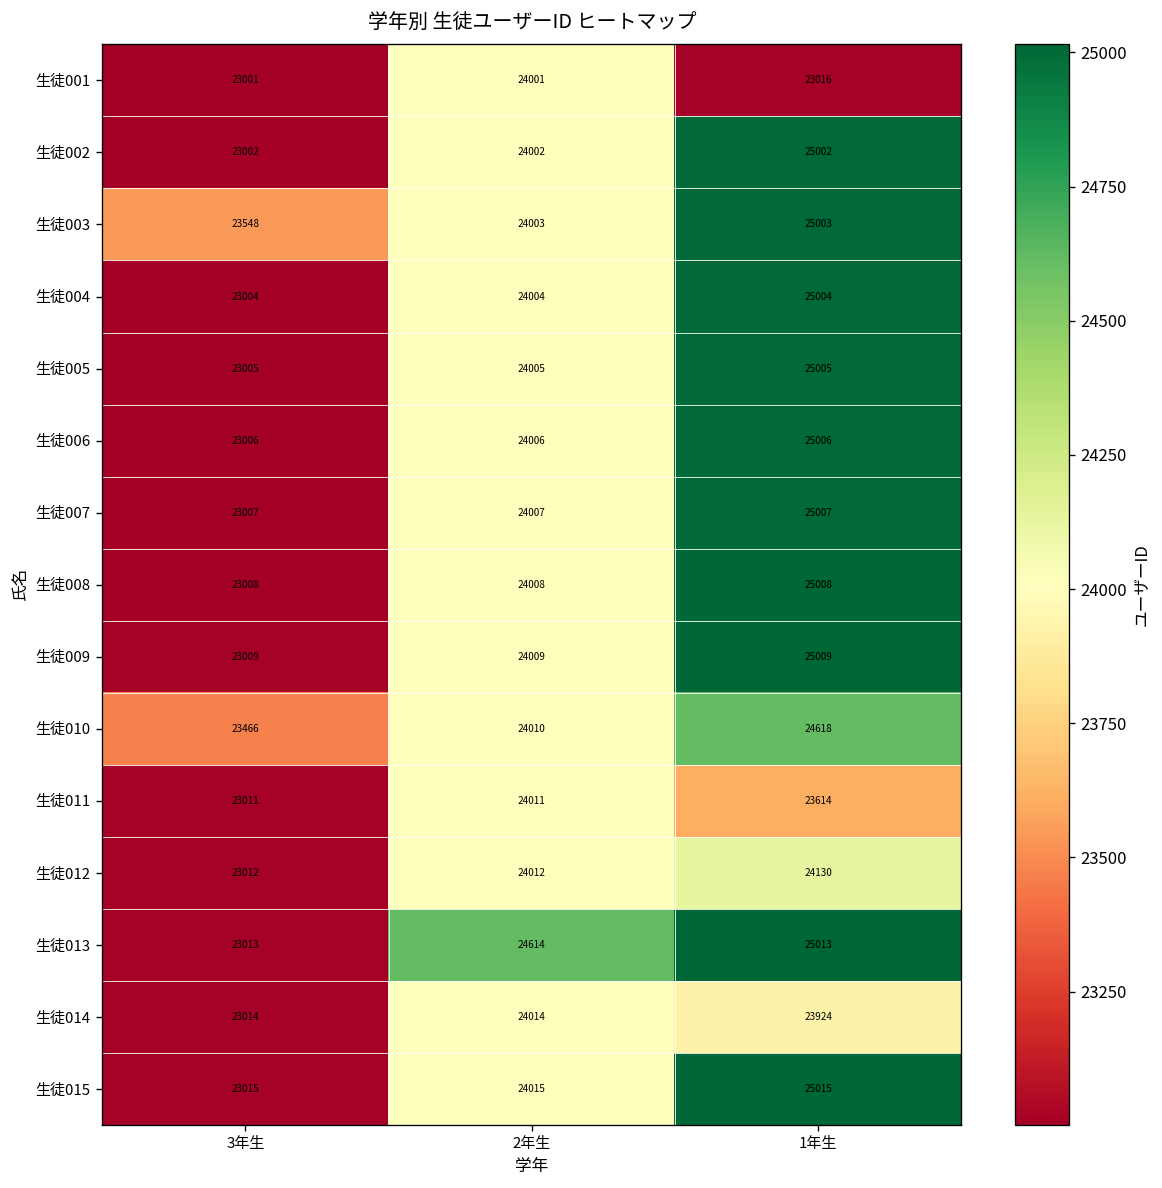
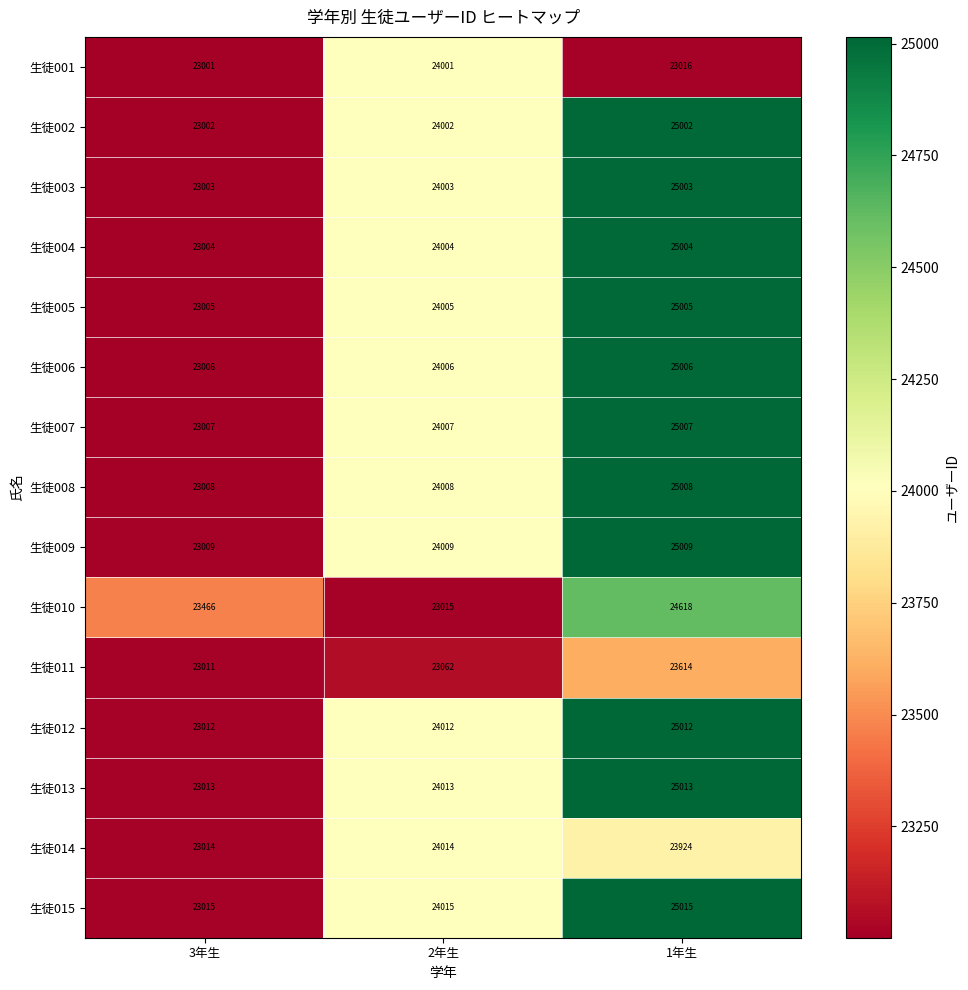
生徒003, 3年生: 23548 -> 23003
生徒010, 2年生: 24010 -> 23015
生徒011, 2年生: 24011 -> 23062
生徒012, 1年生: 24130 -> 25012
生徒013, 2年生: 24614 -> 24013
